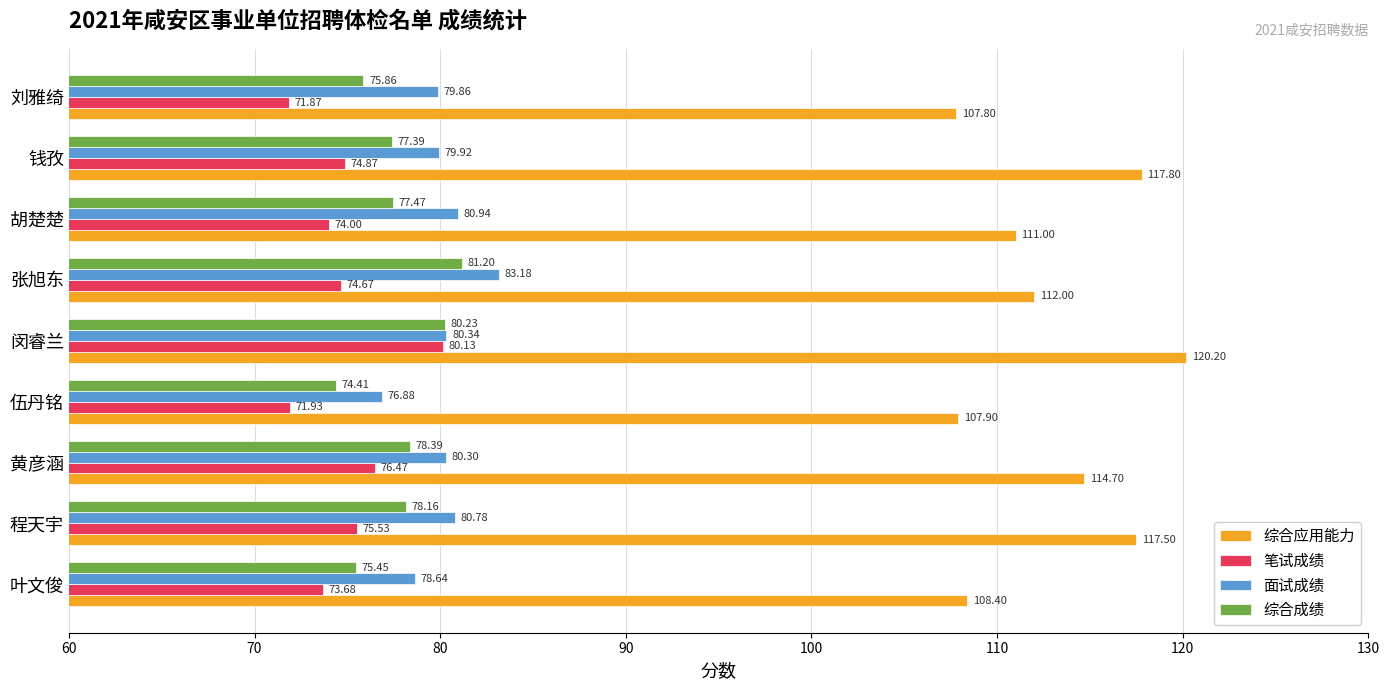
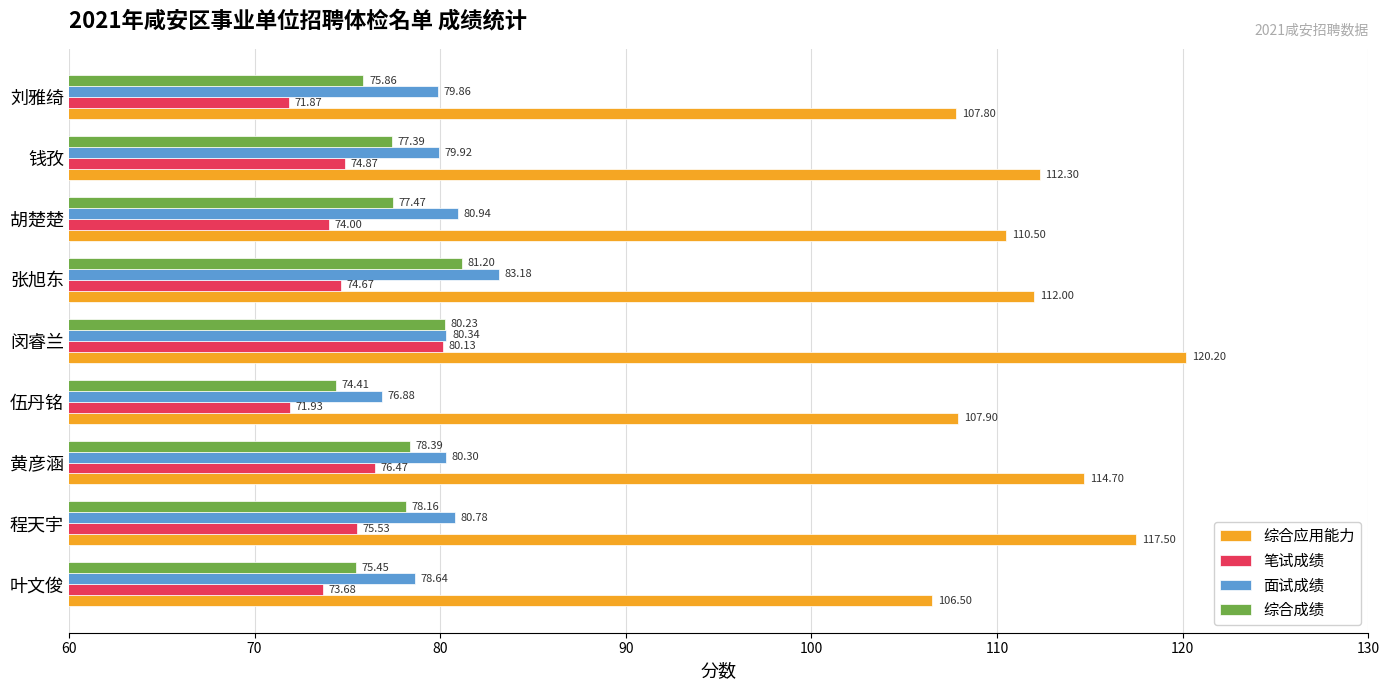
综合应用能力, 钱孜: 117.80 -> 112.30
综合应用能力, 胡楚楚: 111.00 -> 110.50
综合应用能力, 叶文俊: 108.40 -> 106.50
